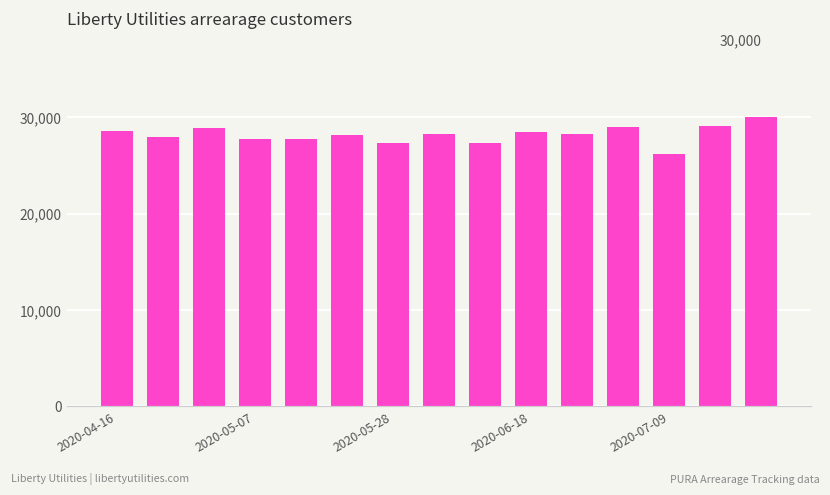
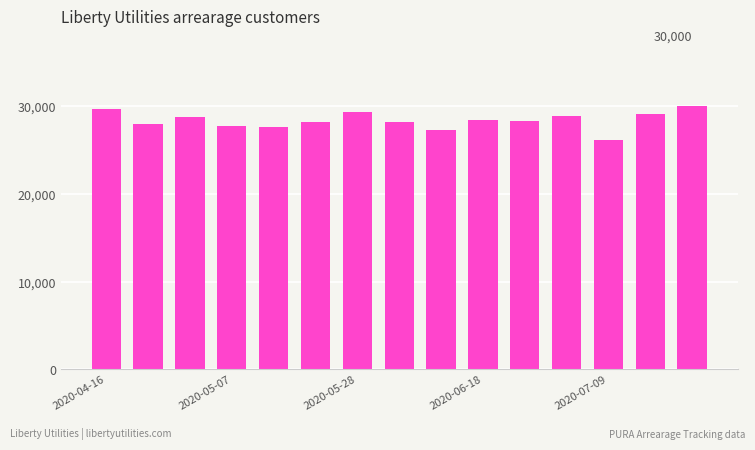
2020-04-16: 29,000 -> 30,000
2020-05-28: 27,000 -> 29,000
